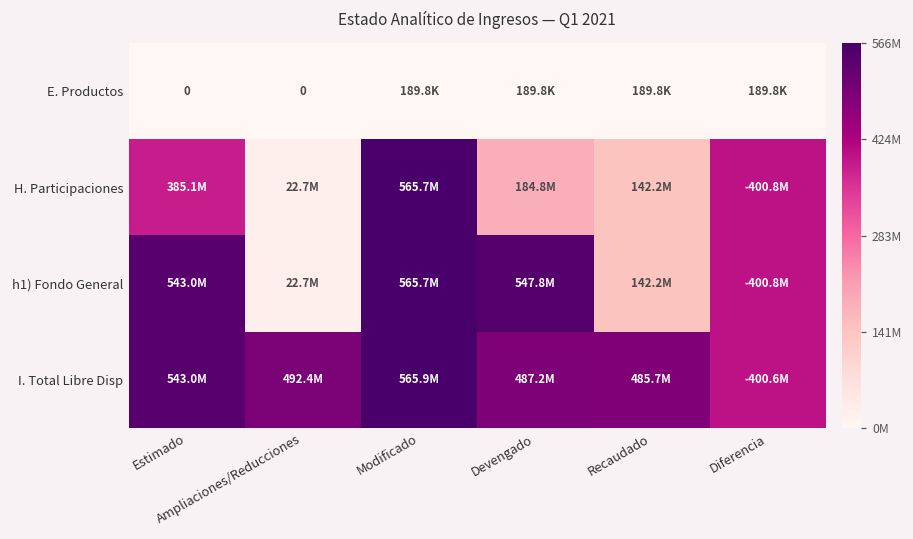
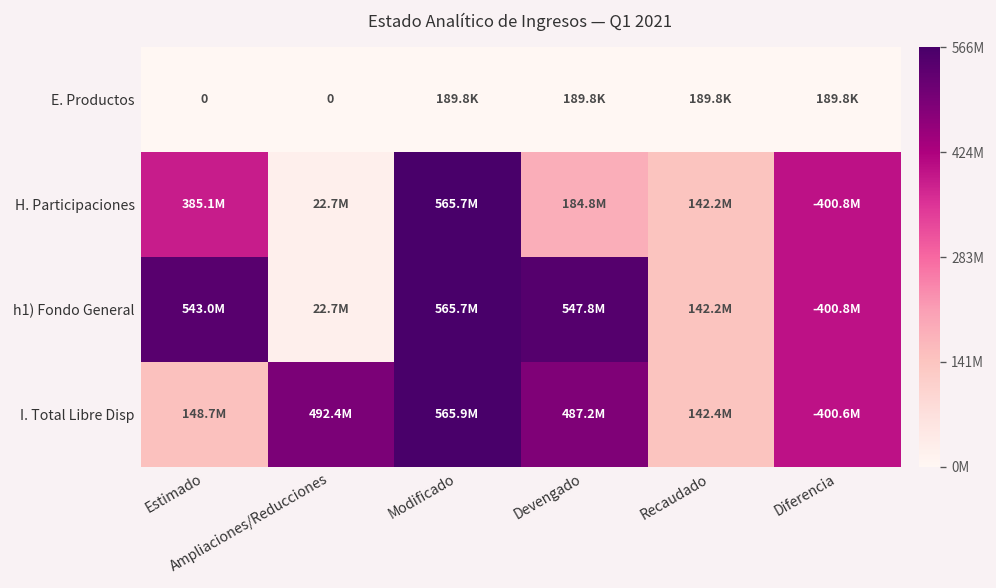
I. Total Libre Disp, Estimado: 543.0M -> 148.7M
I. Total Libre Disp, Recaudado: 485.7M -> 142.4M
